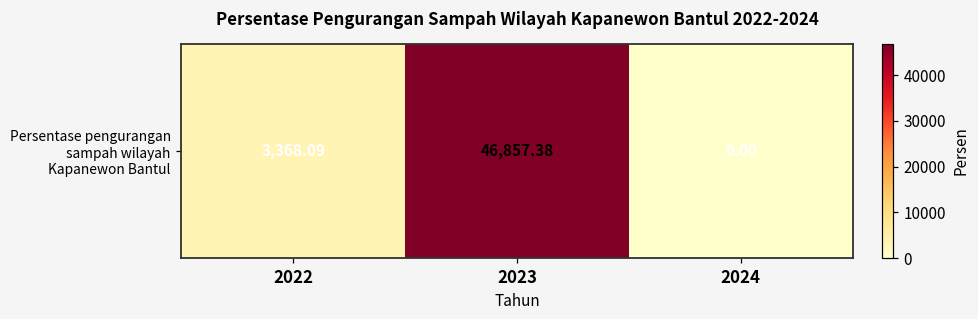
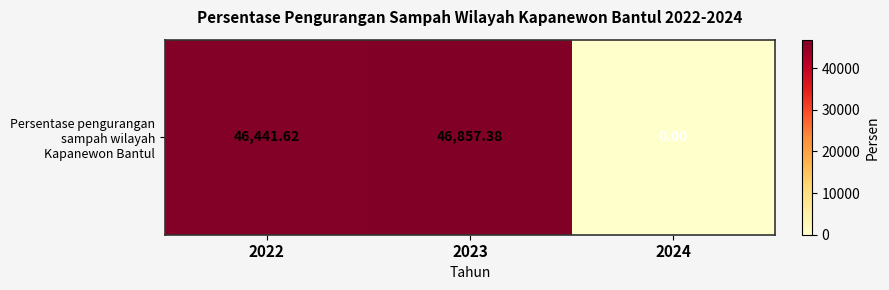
Persentase pengurangan sampah wilayah Kapanewon Bantul, 2022: 3,368.09 -> 46,441.62
